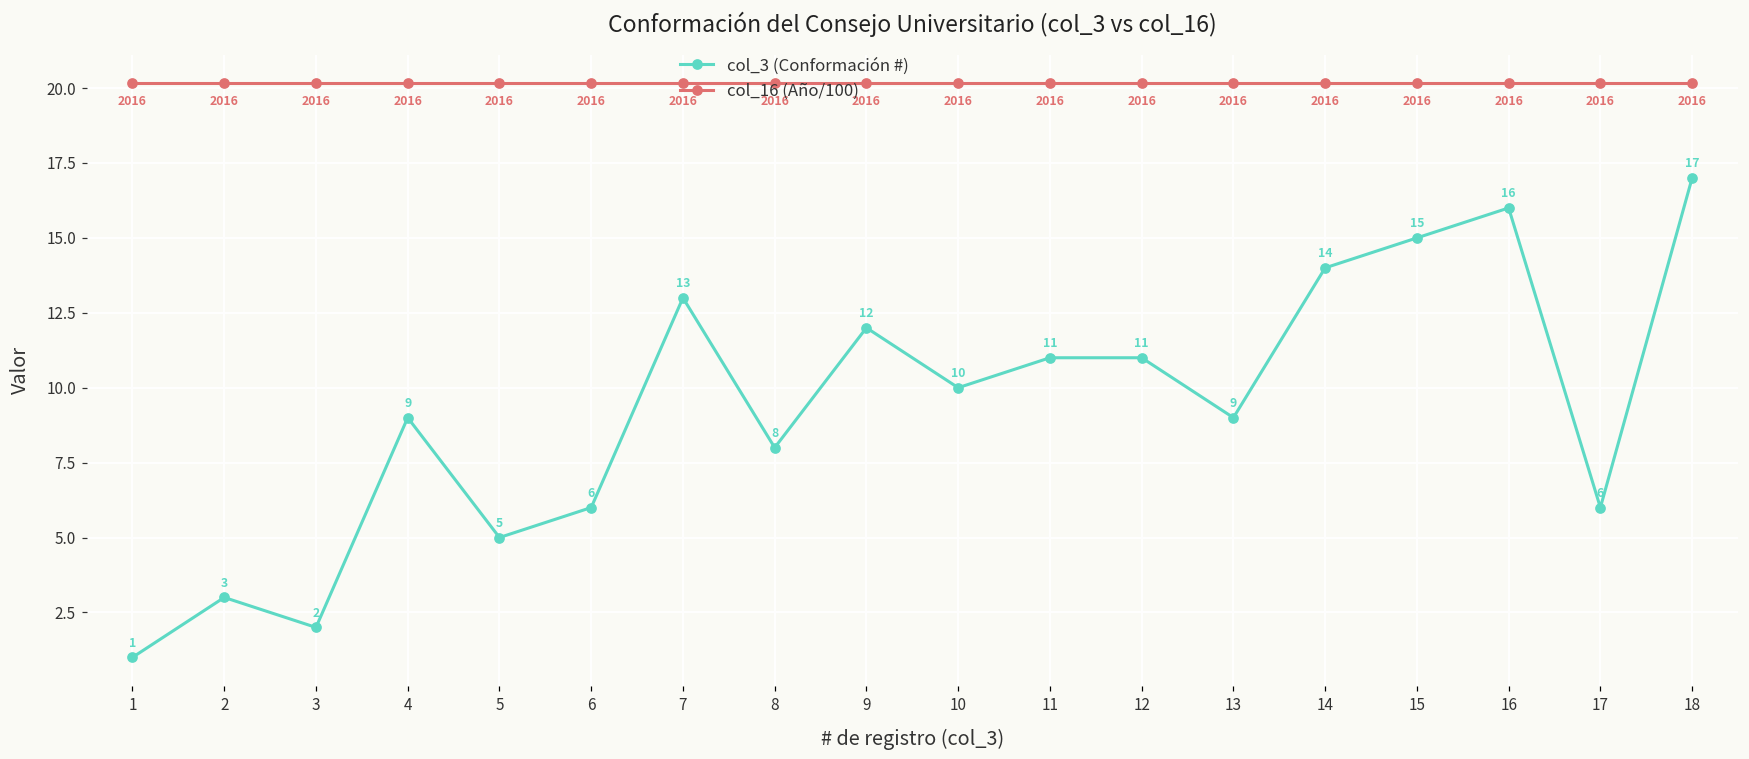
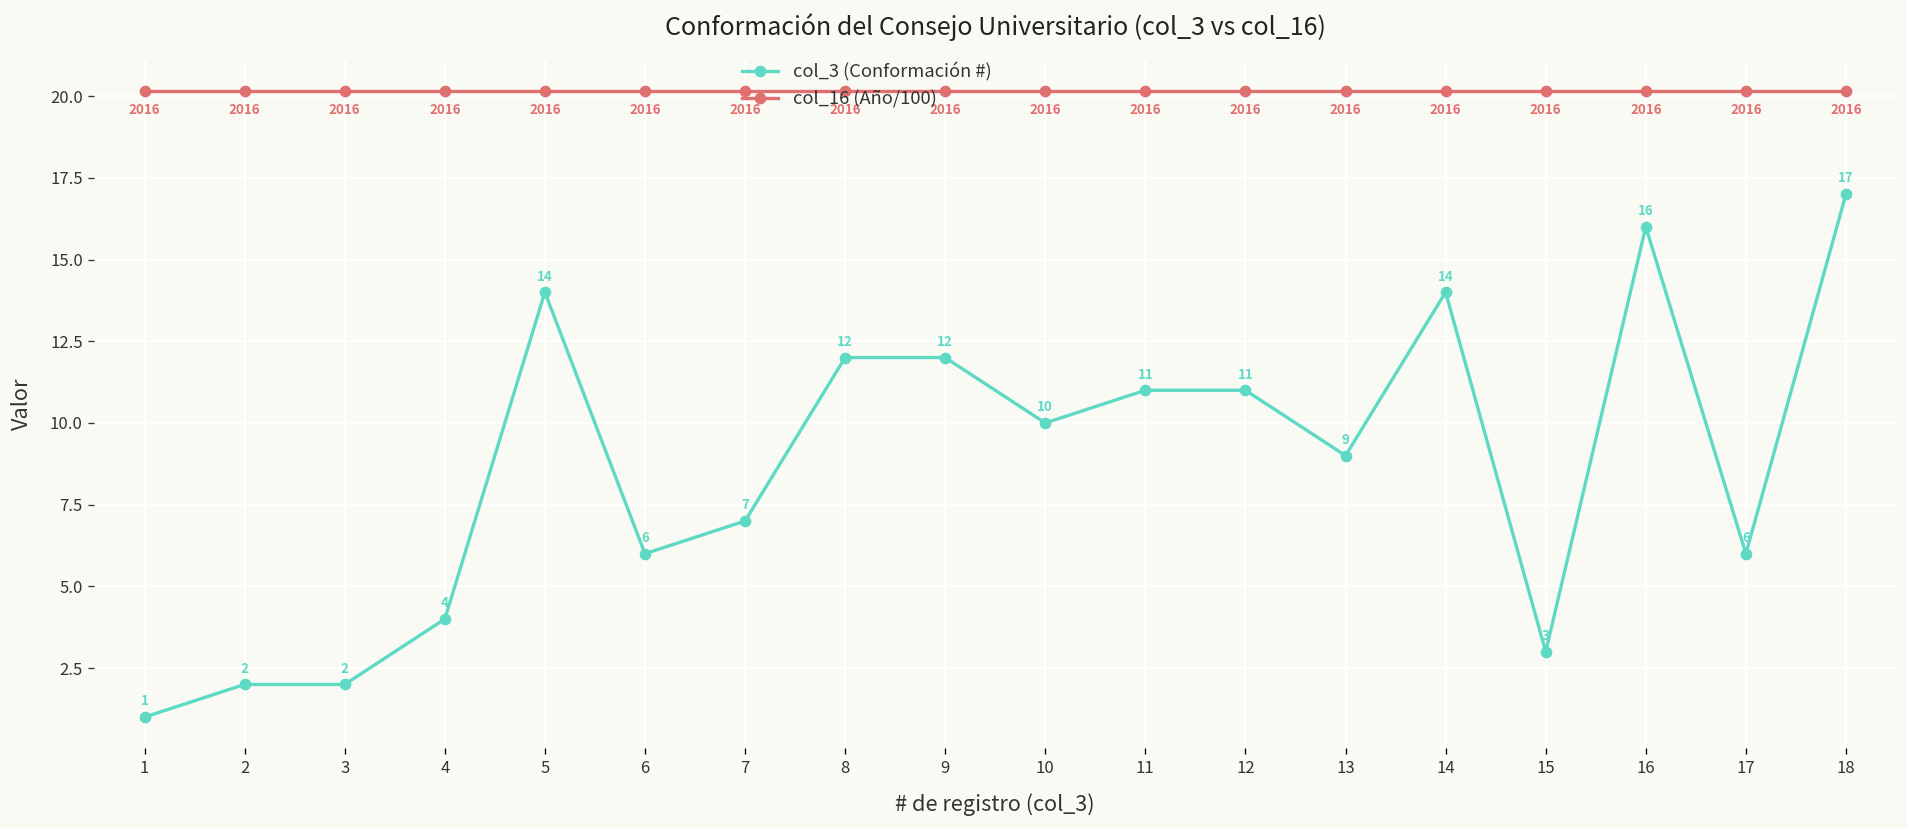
col_3 (Conformación #), 2: 3 -> 2
col_3 (Conformación #), 4: 9 -> 4
col_3 (Conformación #), 5: 5 -> 14
col_3 (Conformación #), 7: 13 -> 7
col_3 (Conformación #), 8: 8 -> 12
col_3 (Conformación #), 15: 15 -> 3
